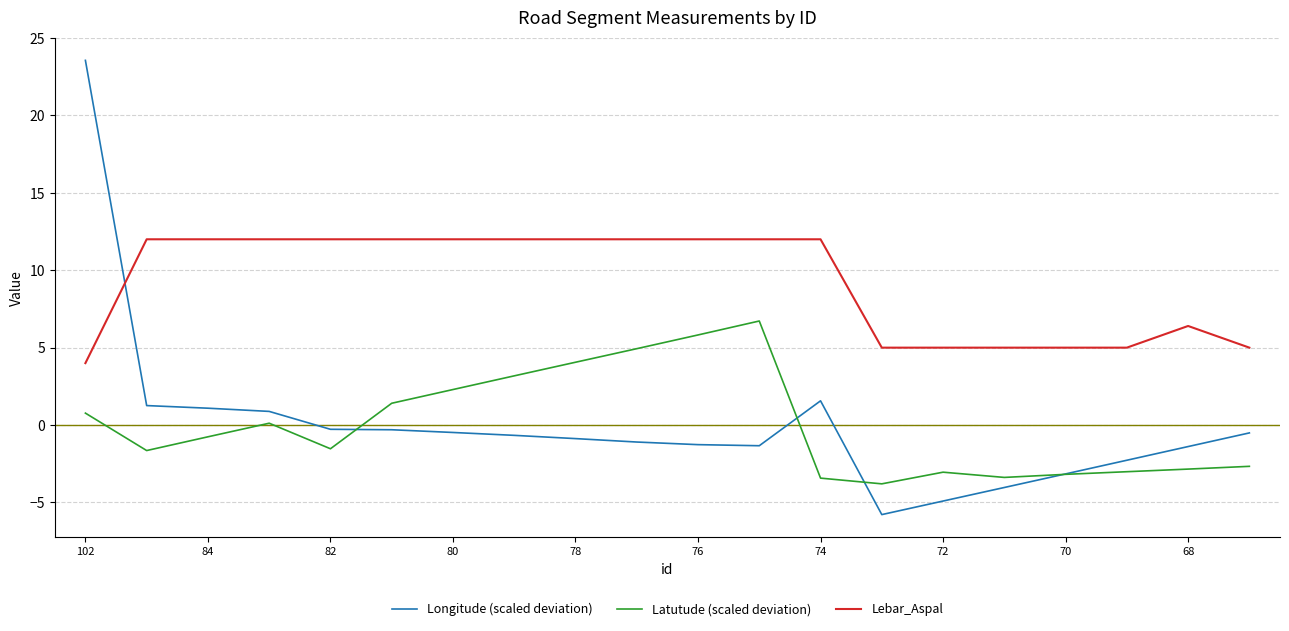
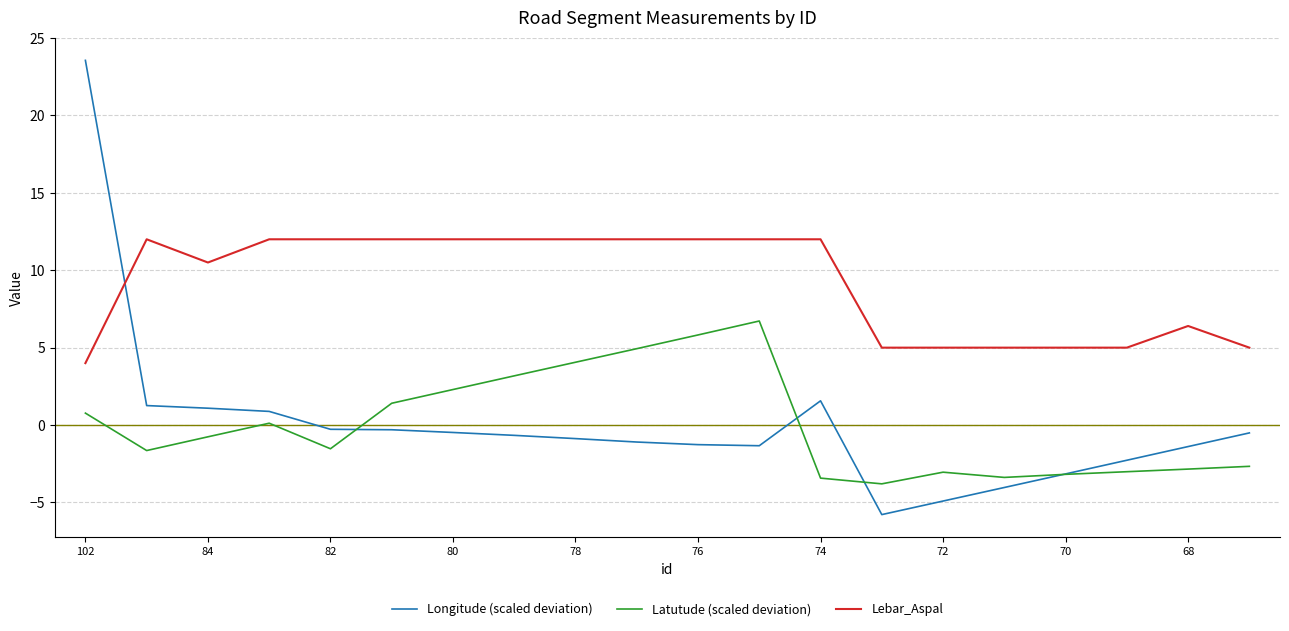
Lebar_Aspal, 84: 12.0 -> 10.5
